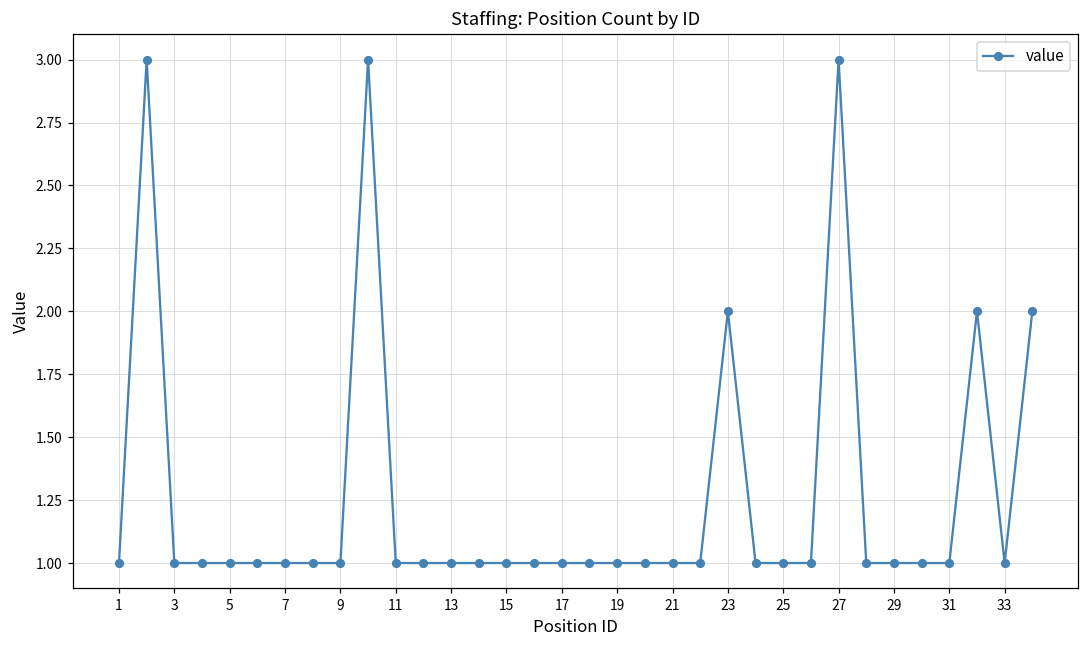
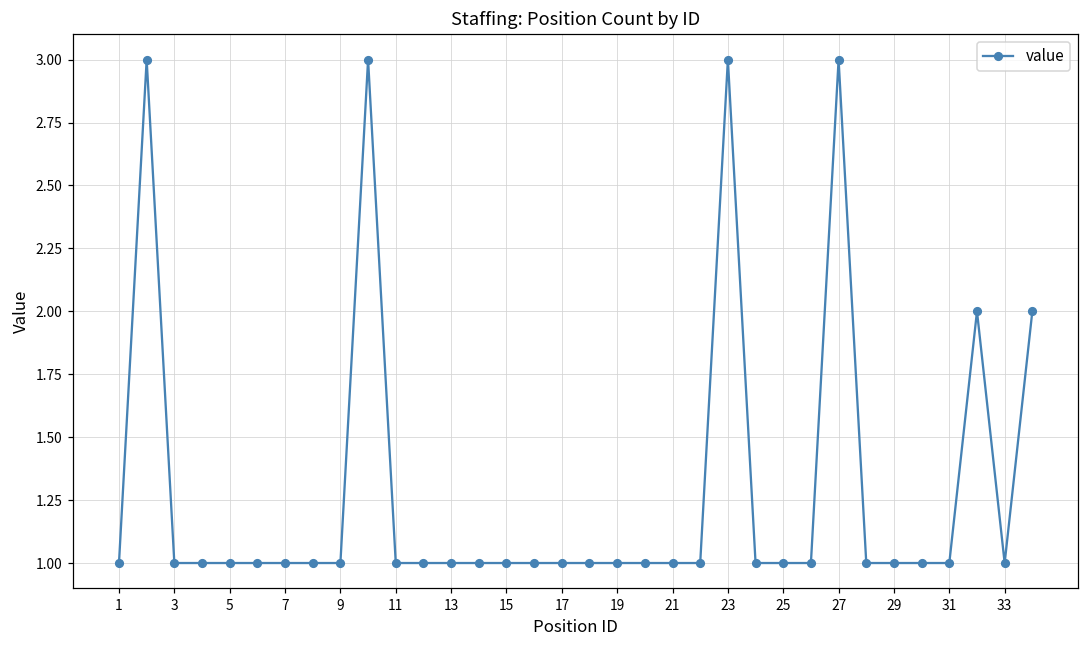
23: 2 -> 3
